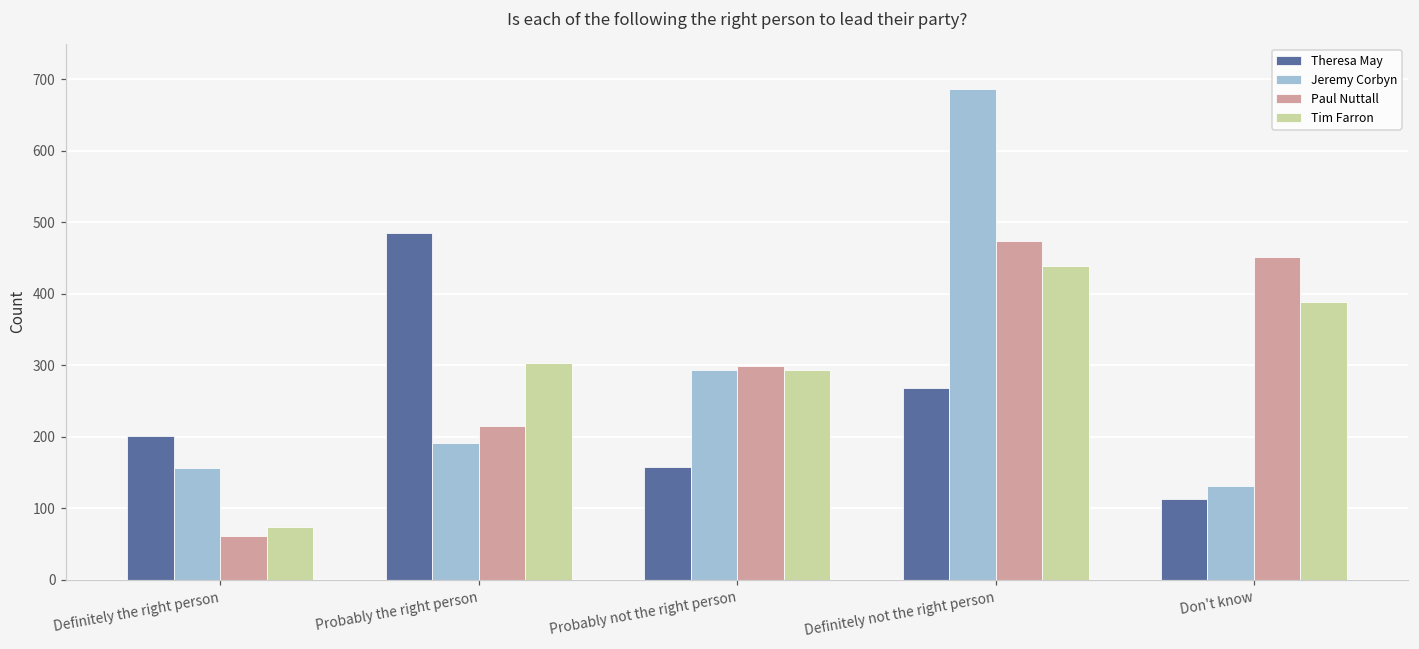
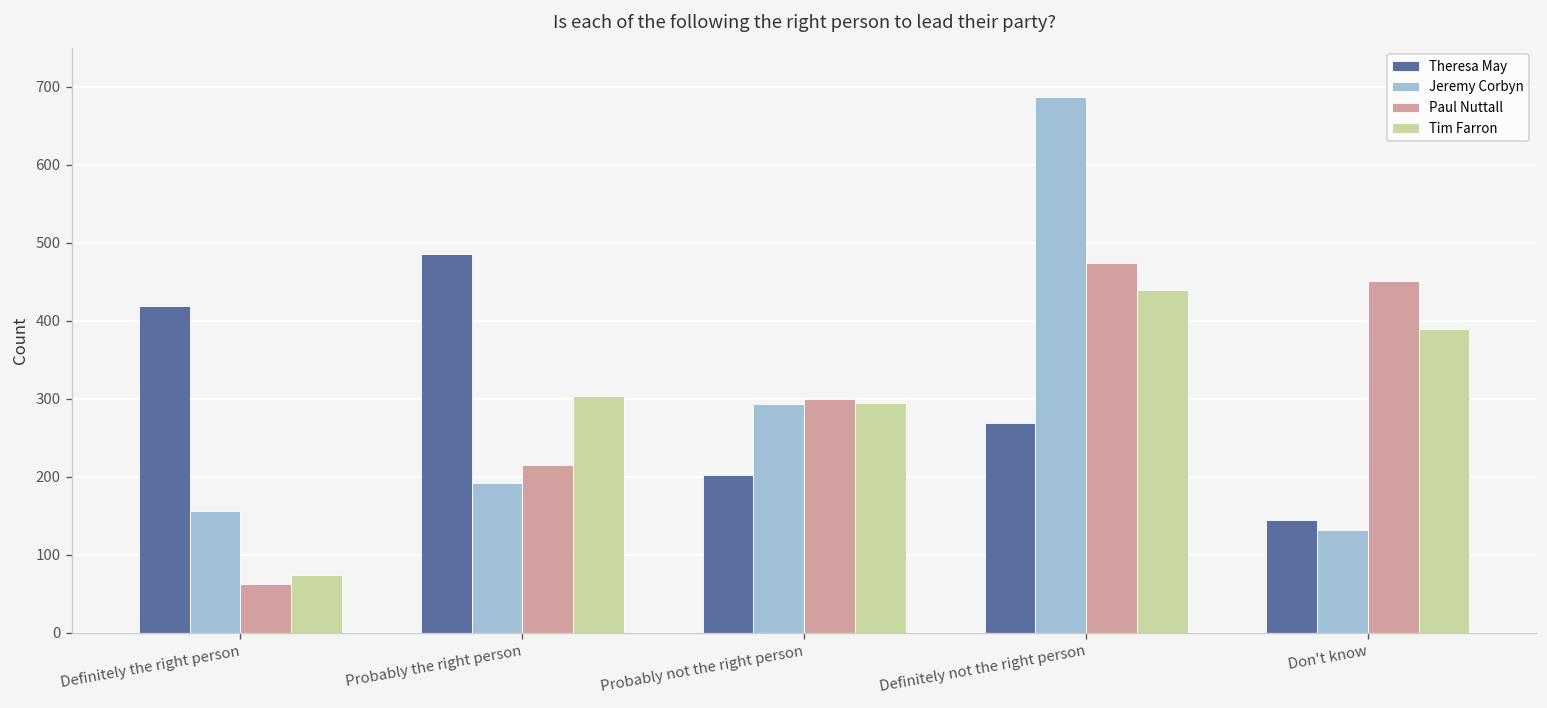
Theresa May, Definitely the right person: 200 -> 420
Theresa May, Probably not the right person: 160 -> 200
Theresa May, Don't know: 110 -> 140
